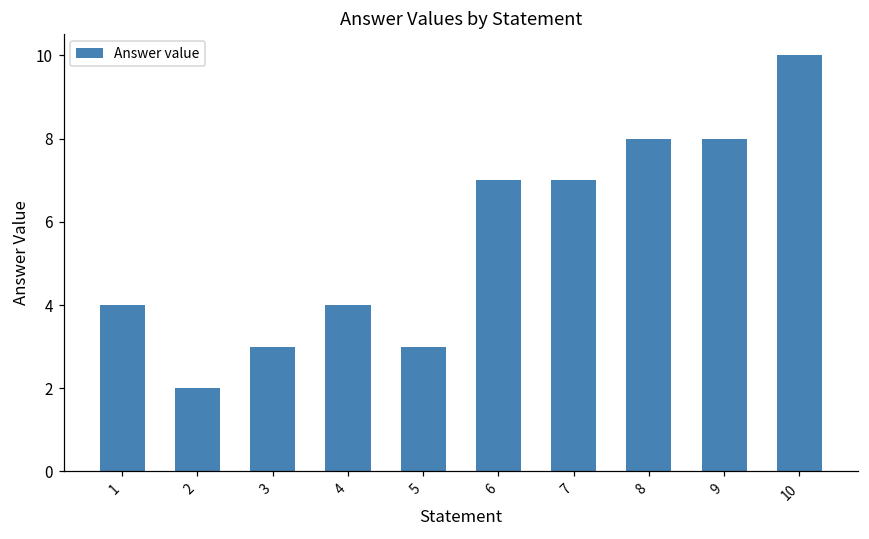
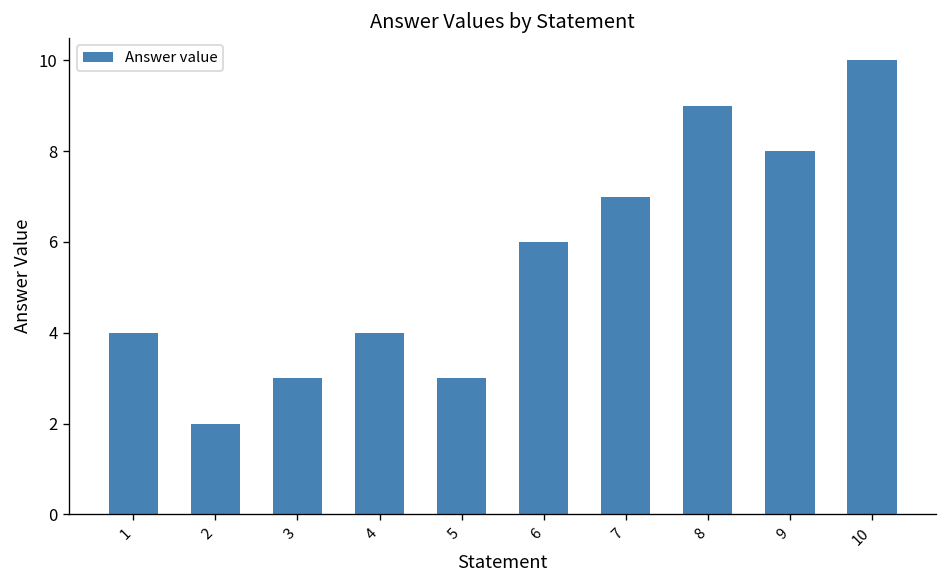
6: 7 -> 6
8: 8 -> 9
